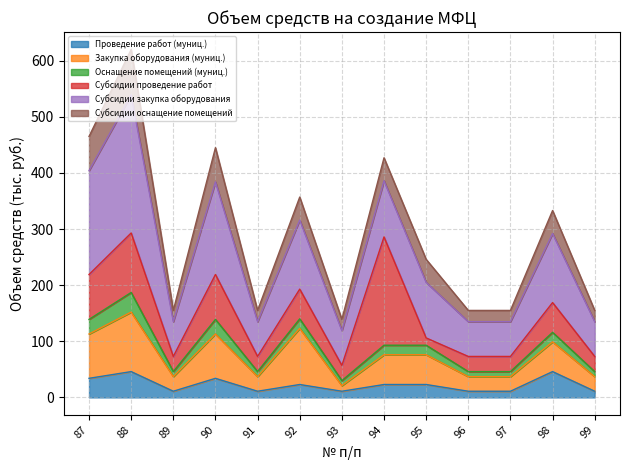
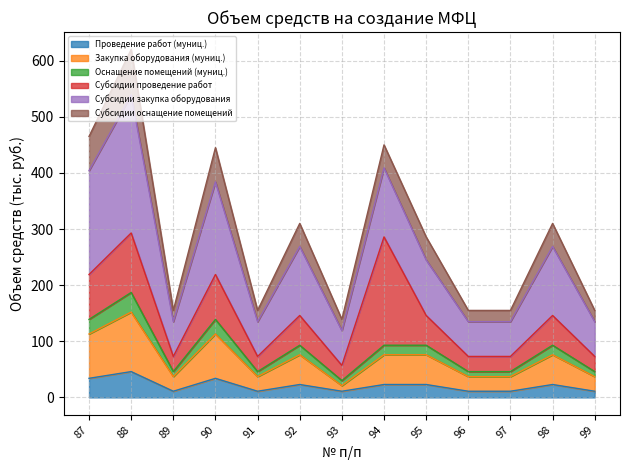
Закупка оборудования (муниц.), 92: 100 -> 50
Субсидии закупка оборудования, 94: 100 -> 120
Субсидии проведение работ, 95: 10 -> 50
Проведение работ (муниц.), 98: 50 -> 20
